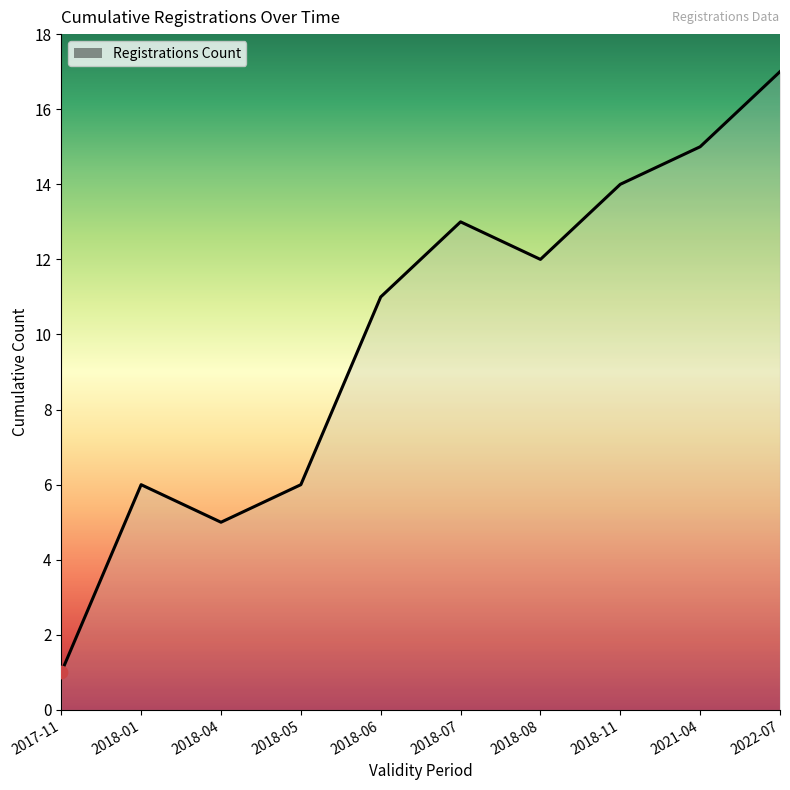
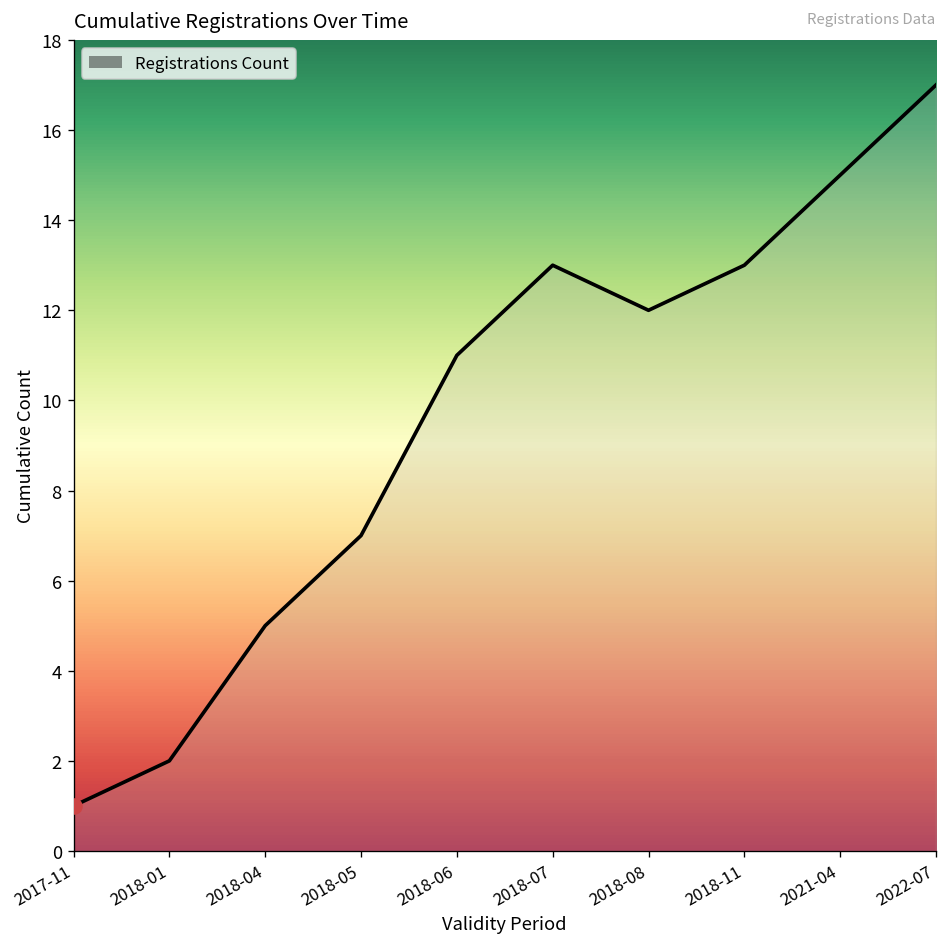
Registrations Count, 2018-01: 6 -> 2
Registrations Count, 2018-05: 6 -> 7
Registrations Count, 2018-11: 14 -> 13
